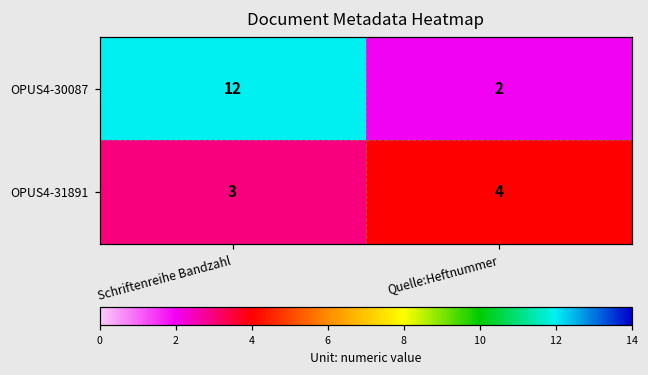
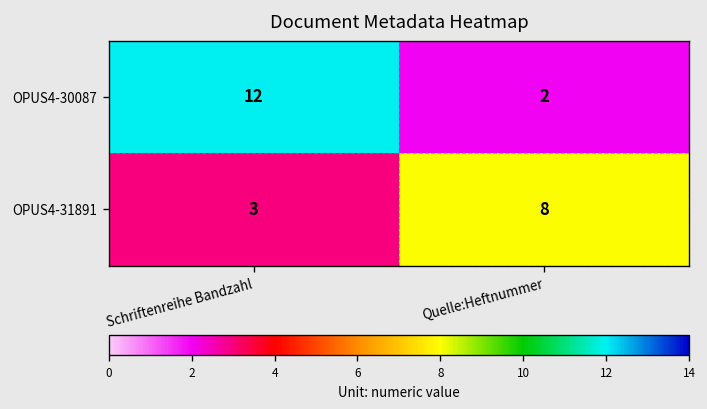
OPUS4-31891, Quelle:Heftnummer: 4 -> 8
